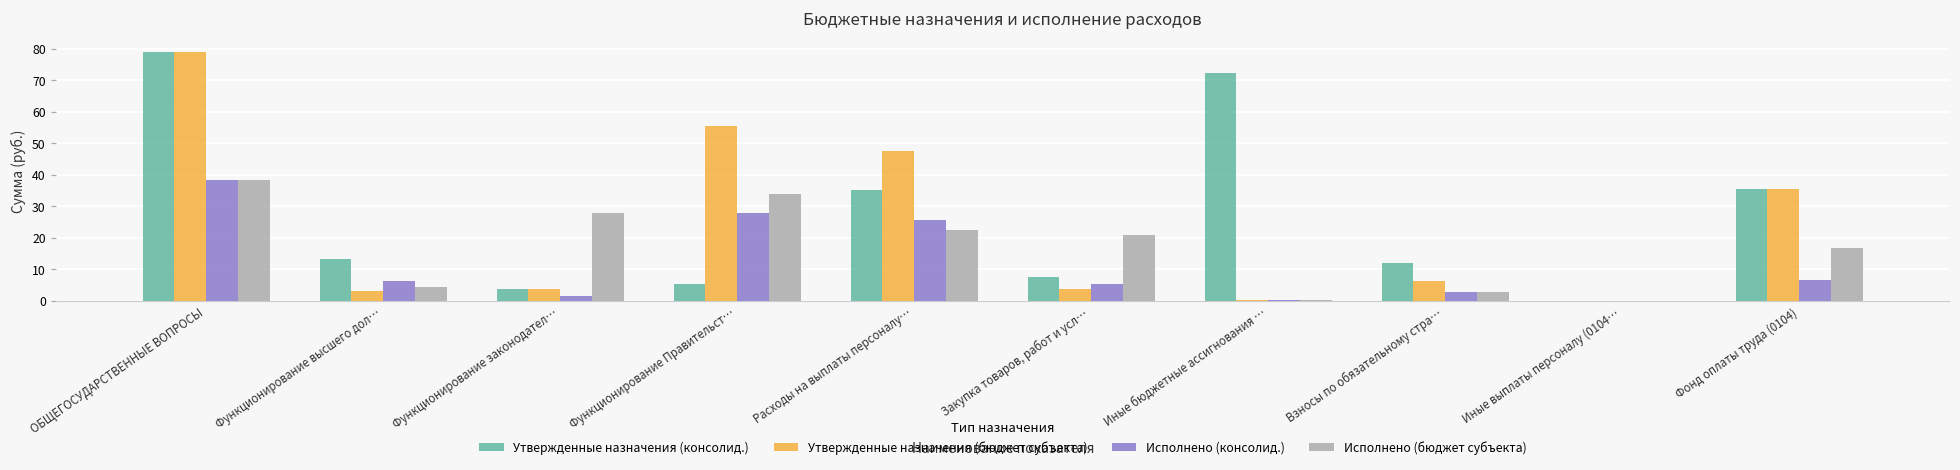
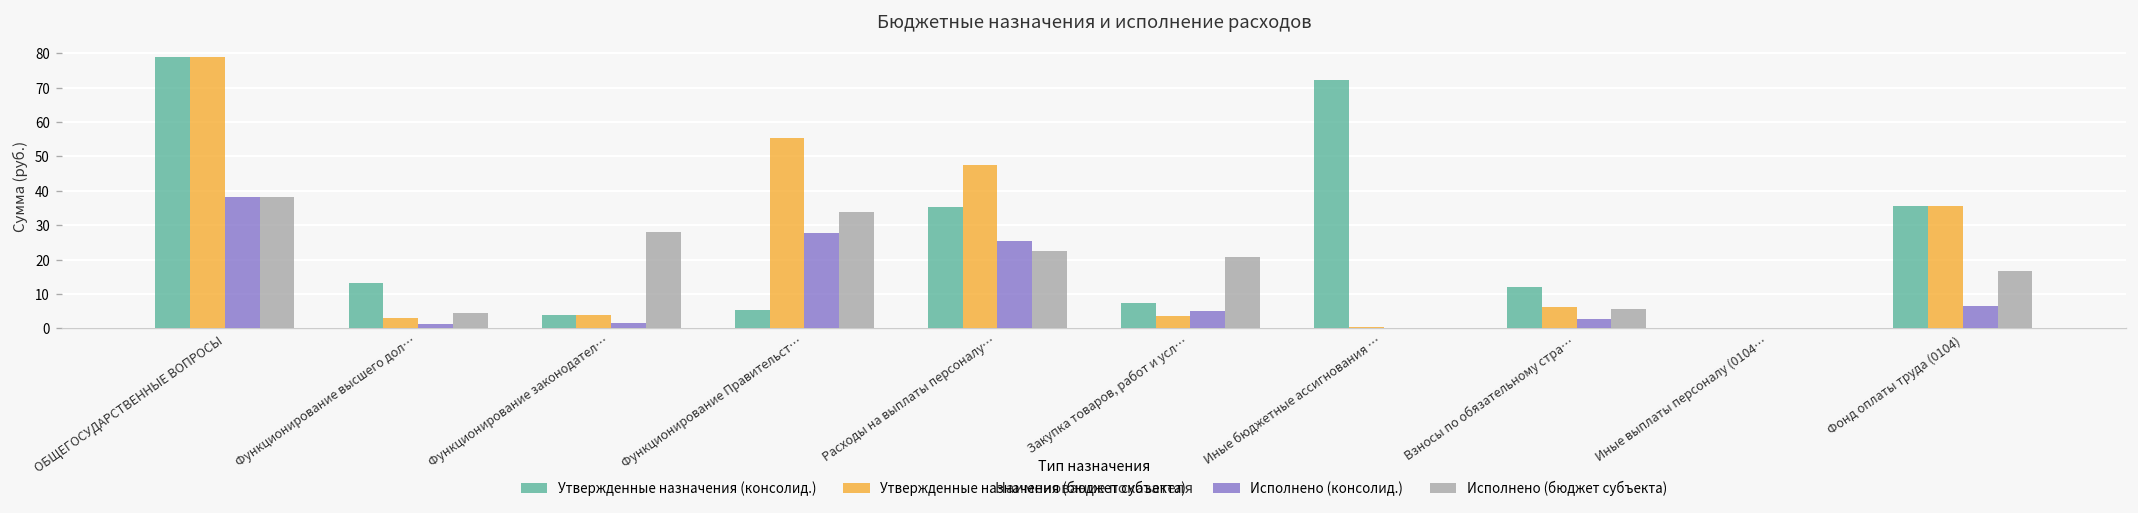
Исполнено (консолид.), Функционирование высшего дол…: 6 -> 1
Исполнено (бюджет субъекта), Взносы по обязательному стра…: 3 -> 6
